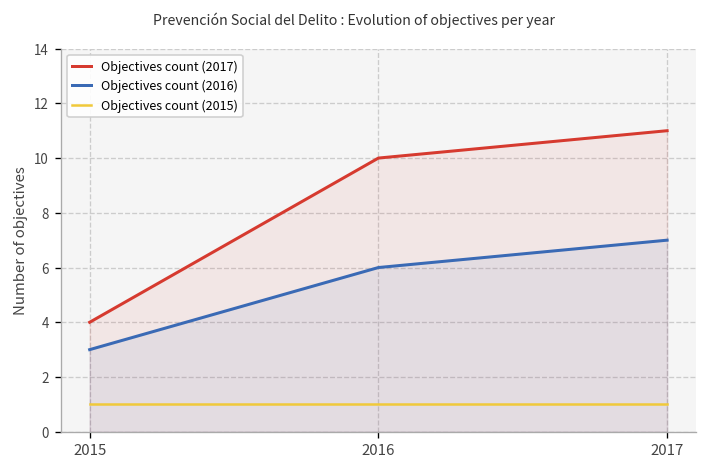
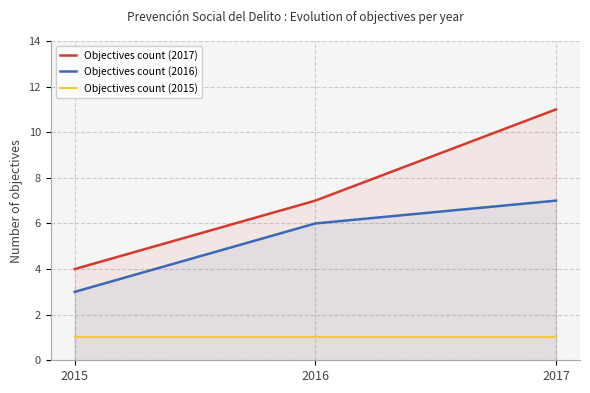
Objectives count (2017), 2016: 10 -> 7
